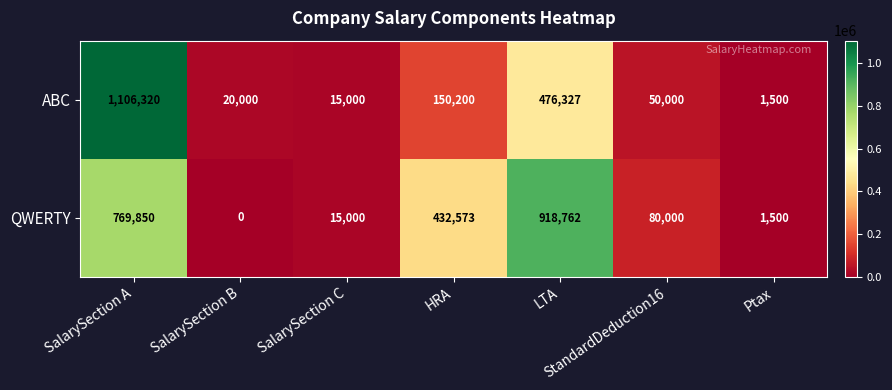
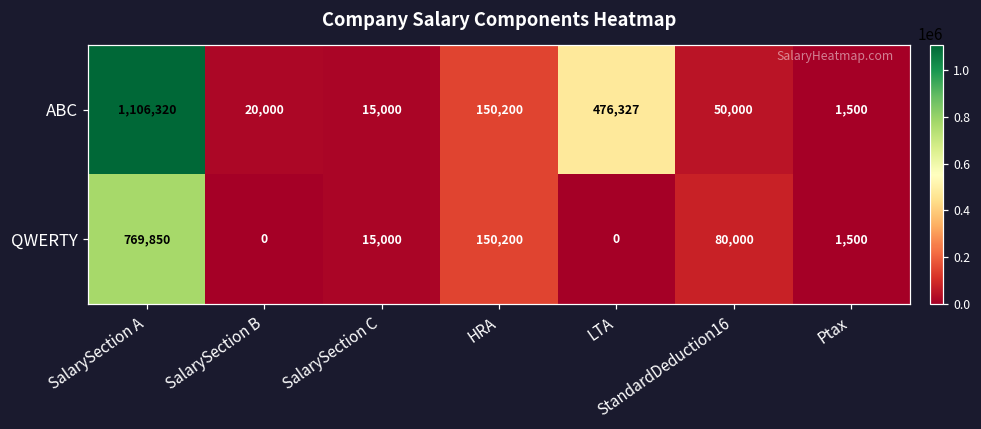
QWERTY, HRA: 432,573 -> 150,200
QWERTY, LTA: 918,762 -> 0
